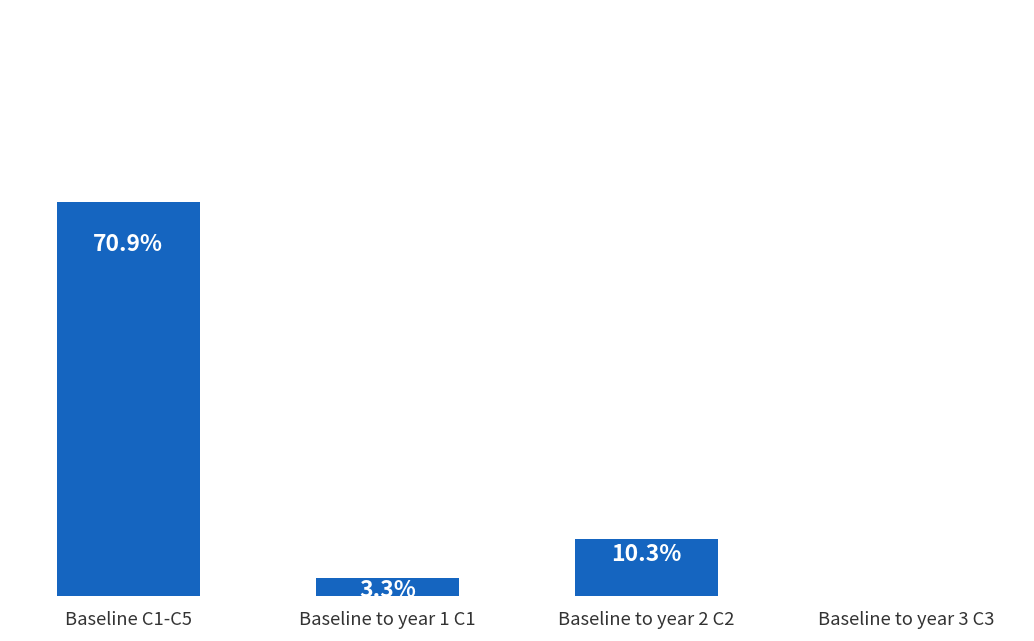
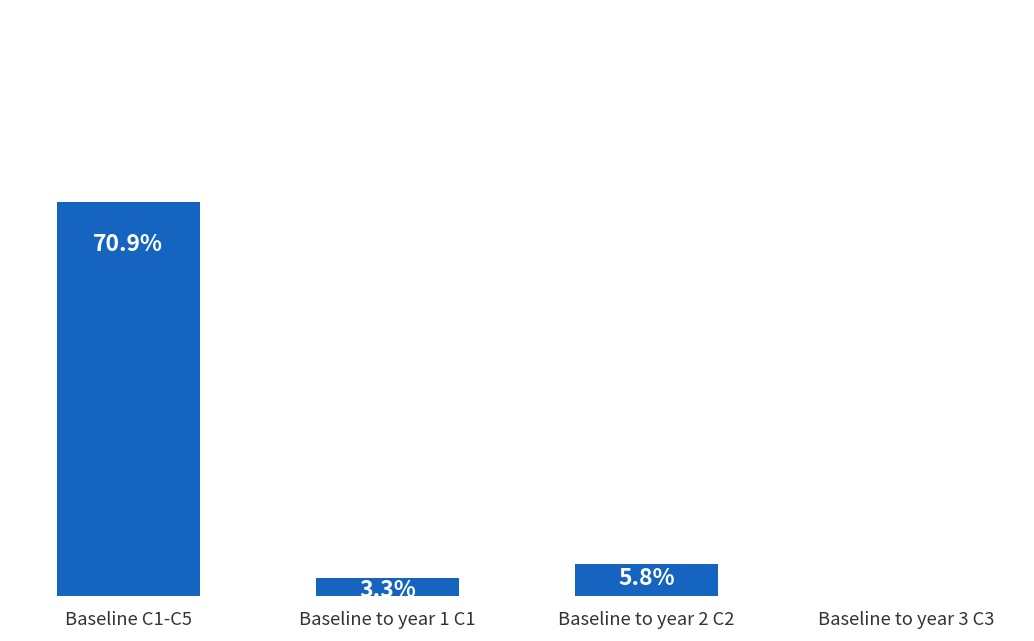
Baseline to year 2 C2: 10.3% -> 5.8%
